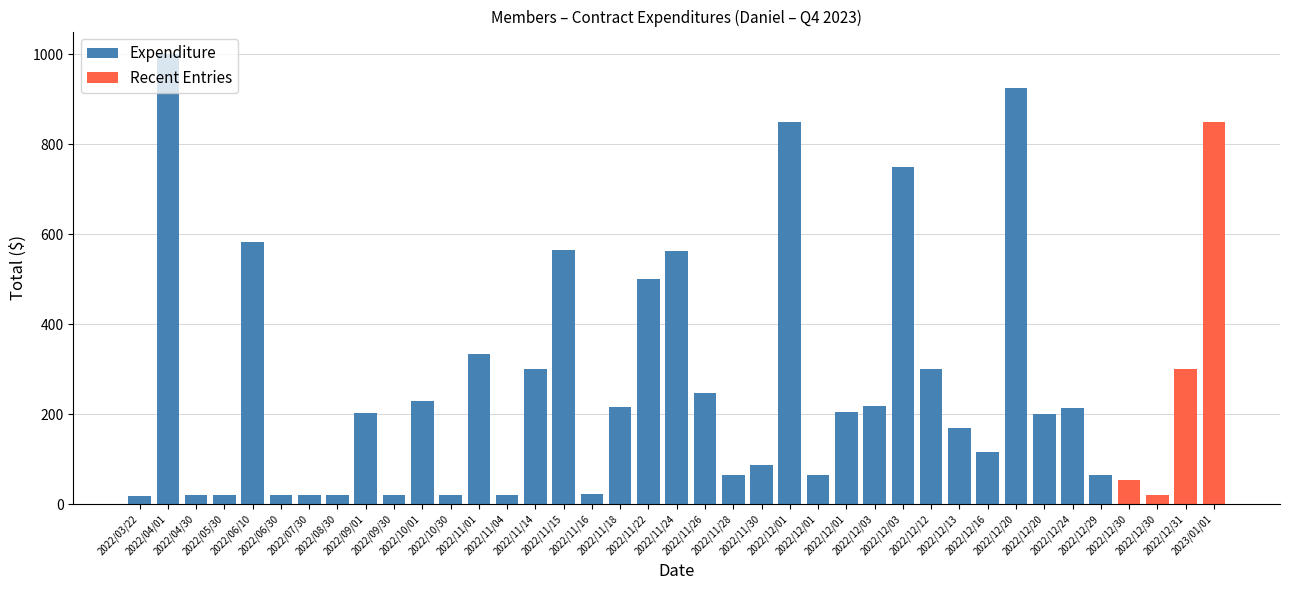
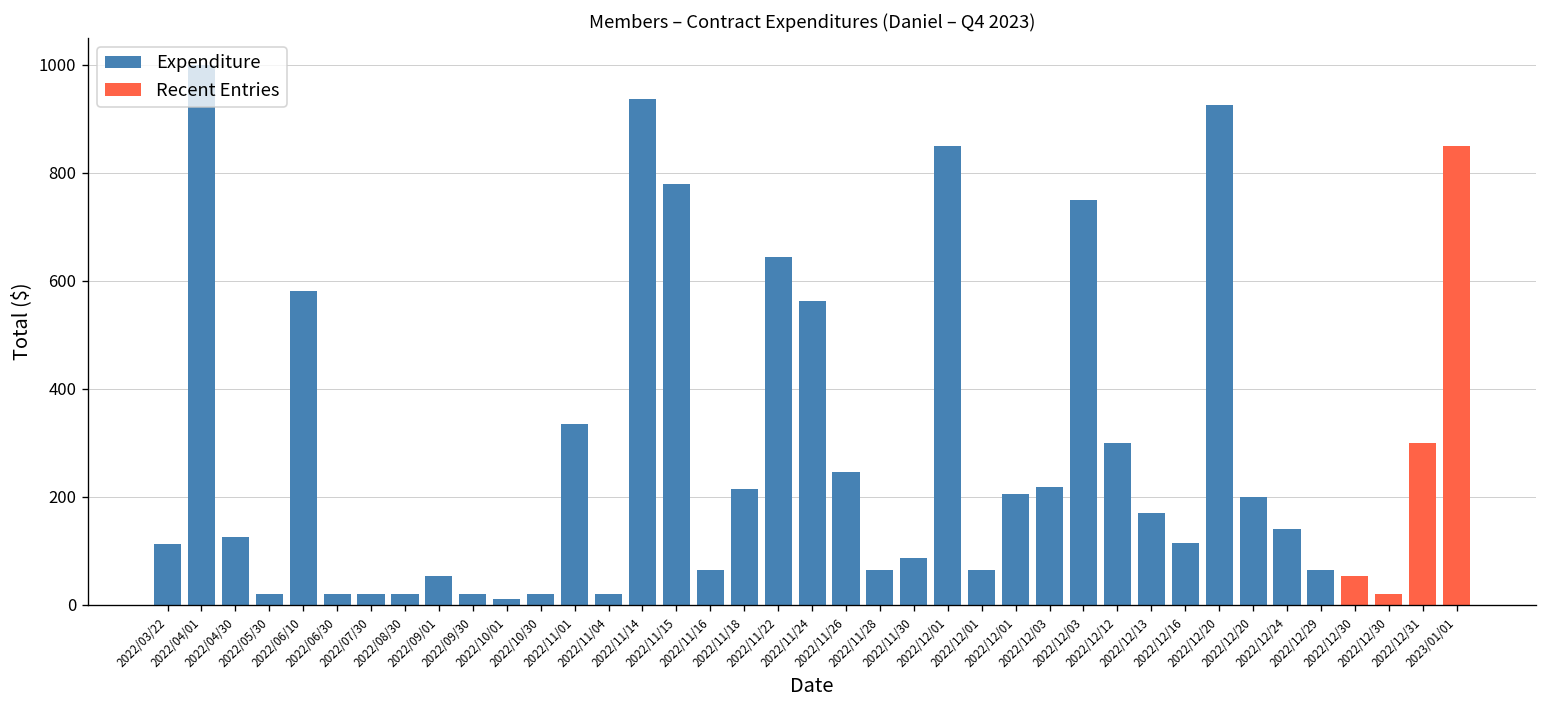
Expenditure, 2022/03/22: 20 -> 110
Expenditure, 2022/04/30: 20 -> 130
Expenditure, 2022/09/01: 200 -> 50
Expenditure, 2022/10/01: 230 -> 10
Expenditure, 2022/11/14: 300 -> 940
Expenditure, 2022/11/15: 570 -> 780
Expenditure, 2022/11/16: 20 -> 70
Expenditure, 2022/11/22: 500 -> 640
Expenditure, 2022/12/24: 210 -> 140
